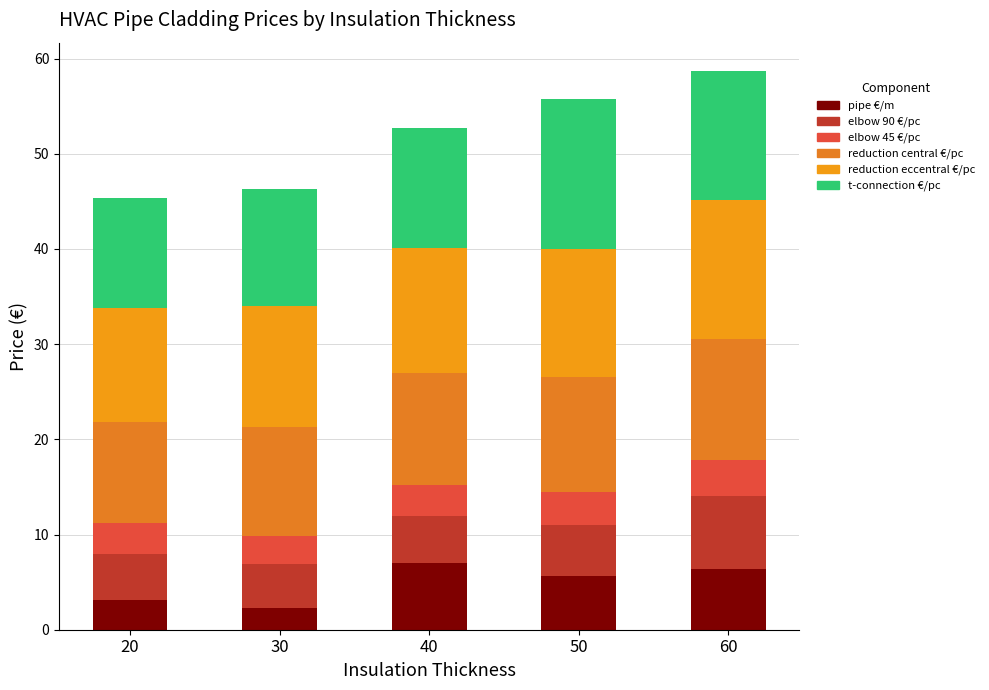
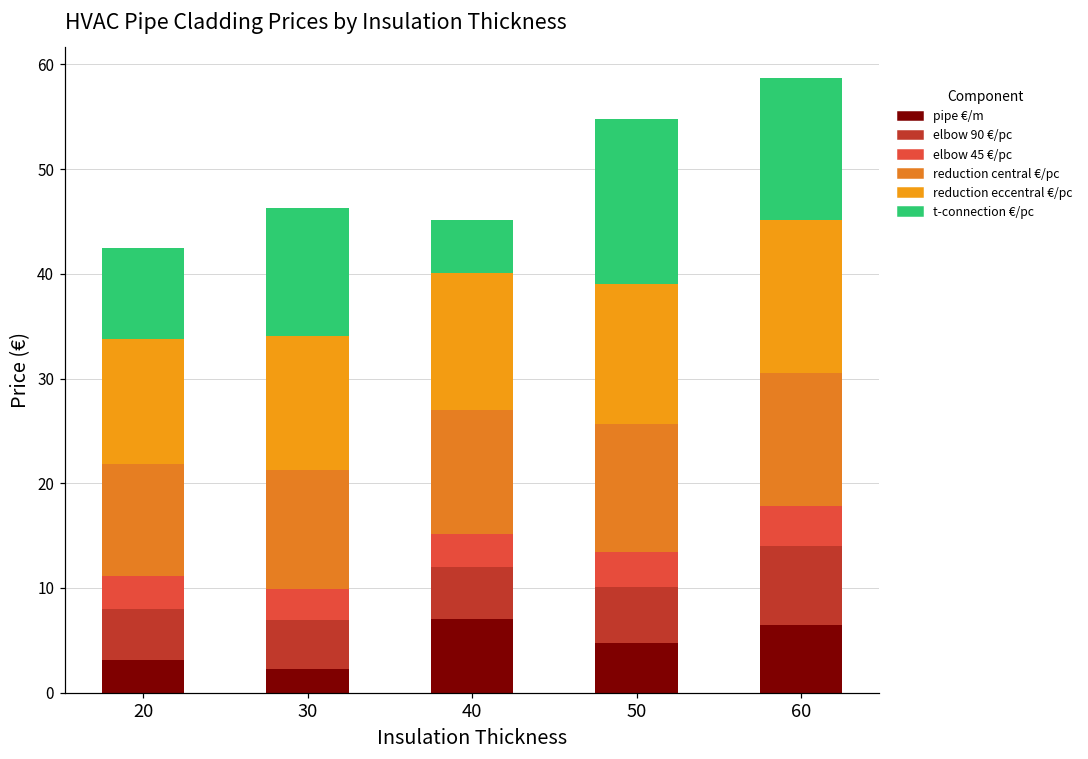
t-connection €/pc, 20: 12 -> 9
t-connection €/pc, 40: 13 -> 5
pipe €/m, 50: 6 -> 5
